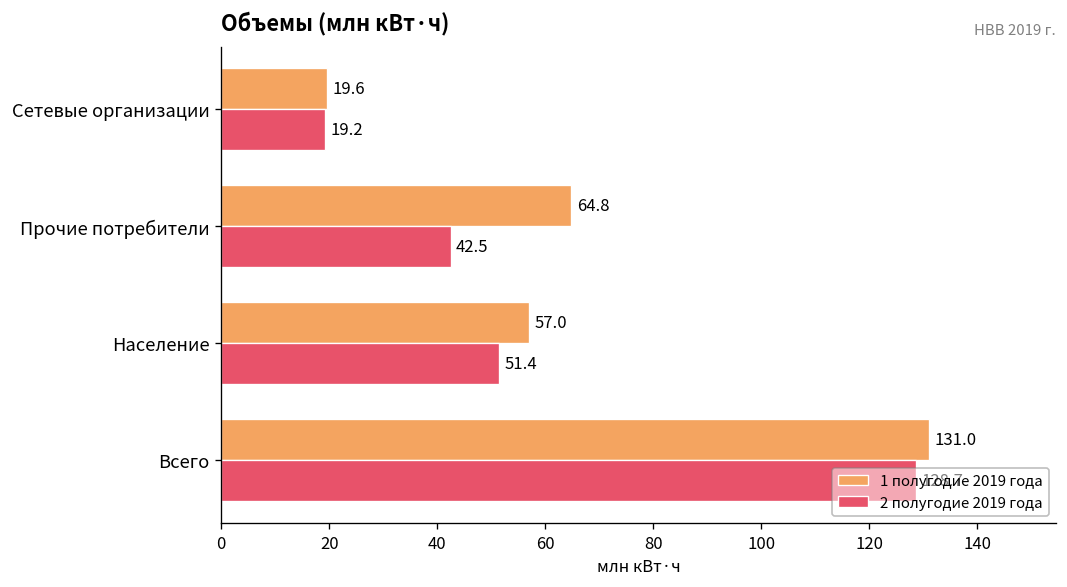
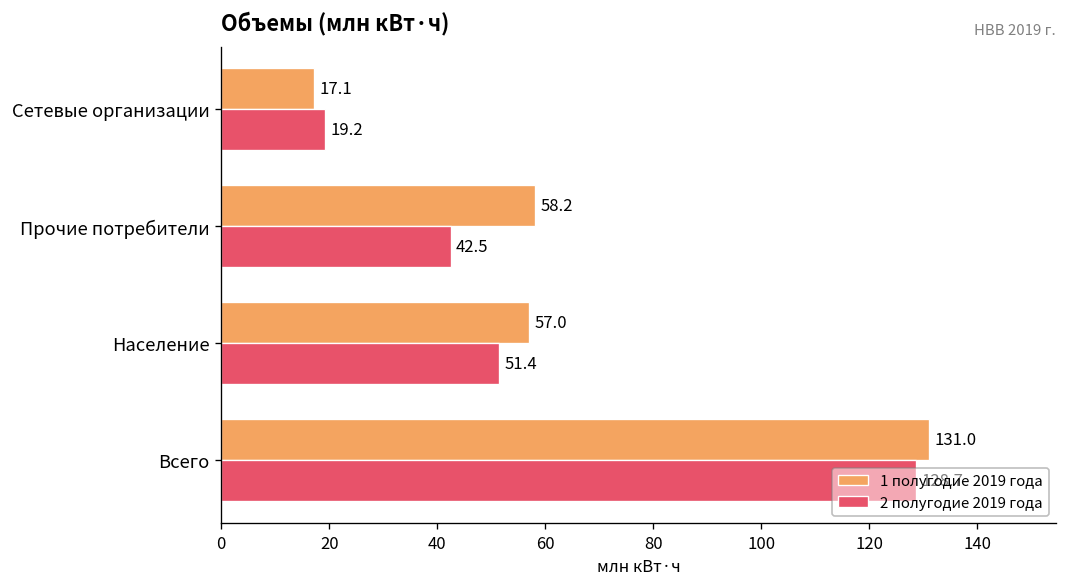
1 полугодие 2019 года, Сетевые организации: 19.6 -> 17.1
1 полугодие 2019 года, Прочие потребители: 64.8 -> 58.2
